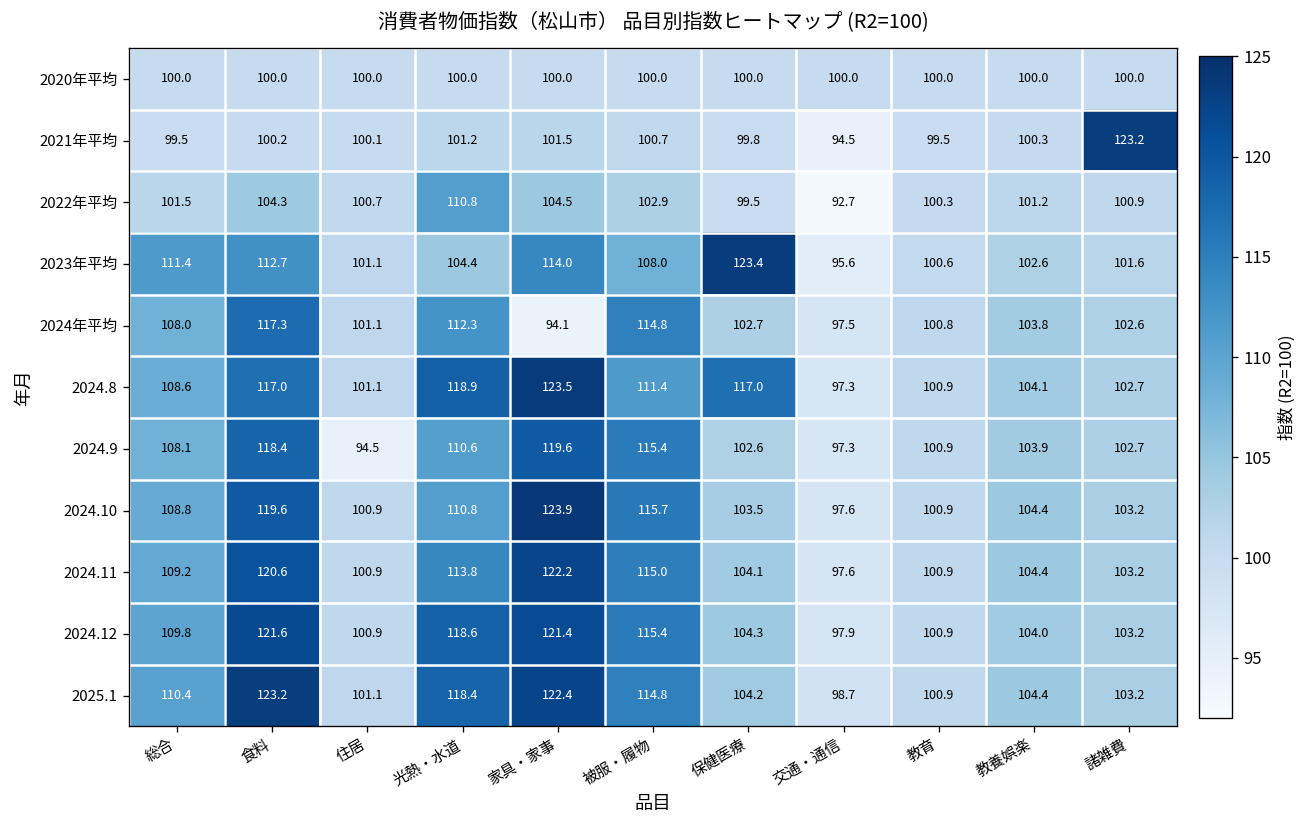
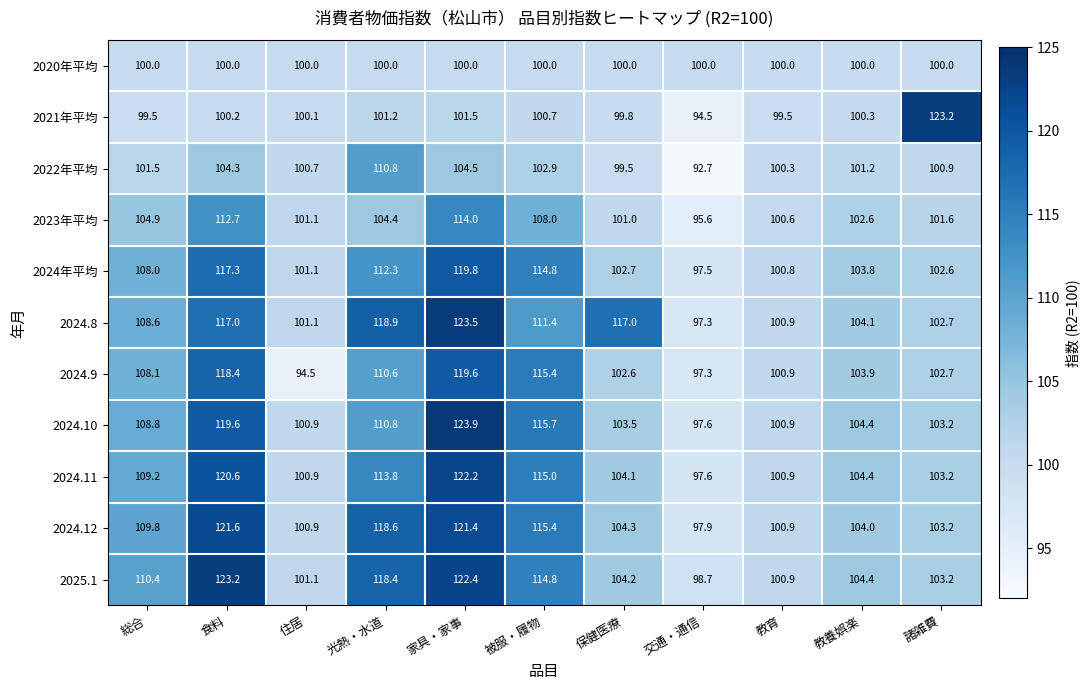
2023年平均, 総合: 111.4 -> 104.9
2023年平均, 保健医療: 123.4 -> 101.0
2024年平均, 家具・家事: 94.1 -> 119.8
